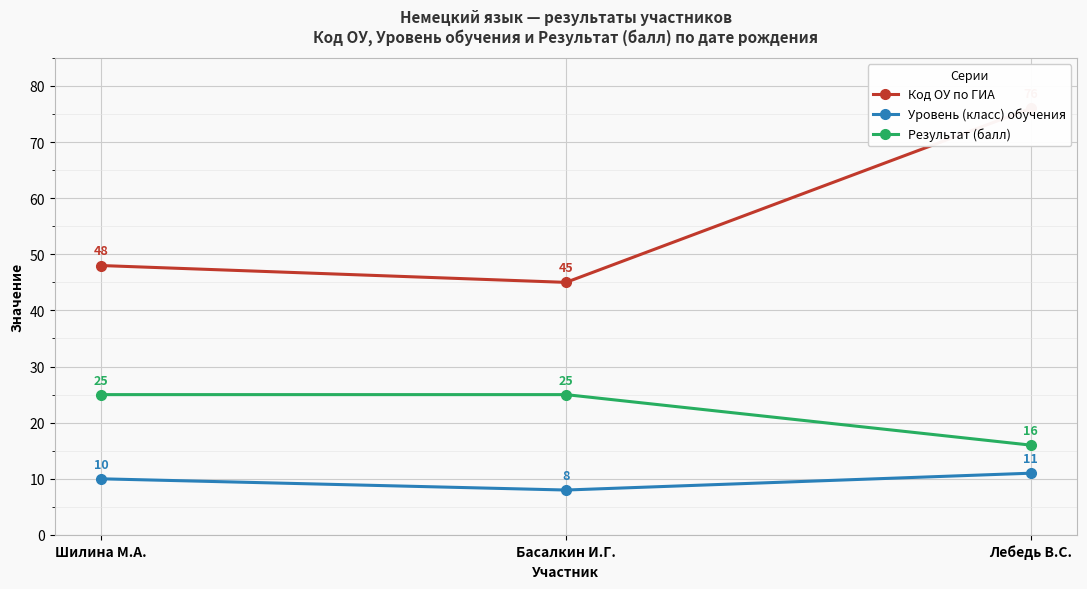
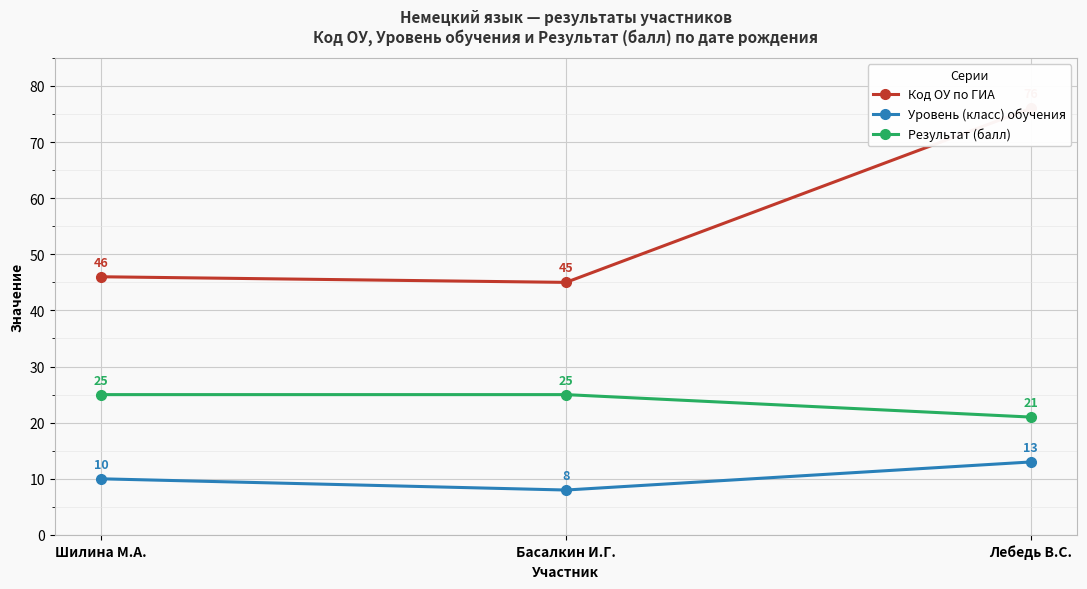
Код ОУ по ГИА, Шилина М.А.: 48 -> 46
Уровень (класс) обучения, Лебедь В.С.: 11 -> 13
Результат (балл), Лебедь В.С.: 16 -> 21
